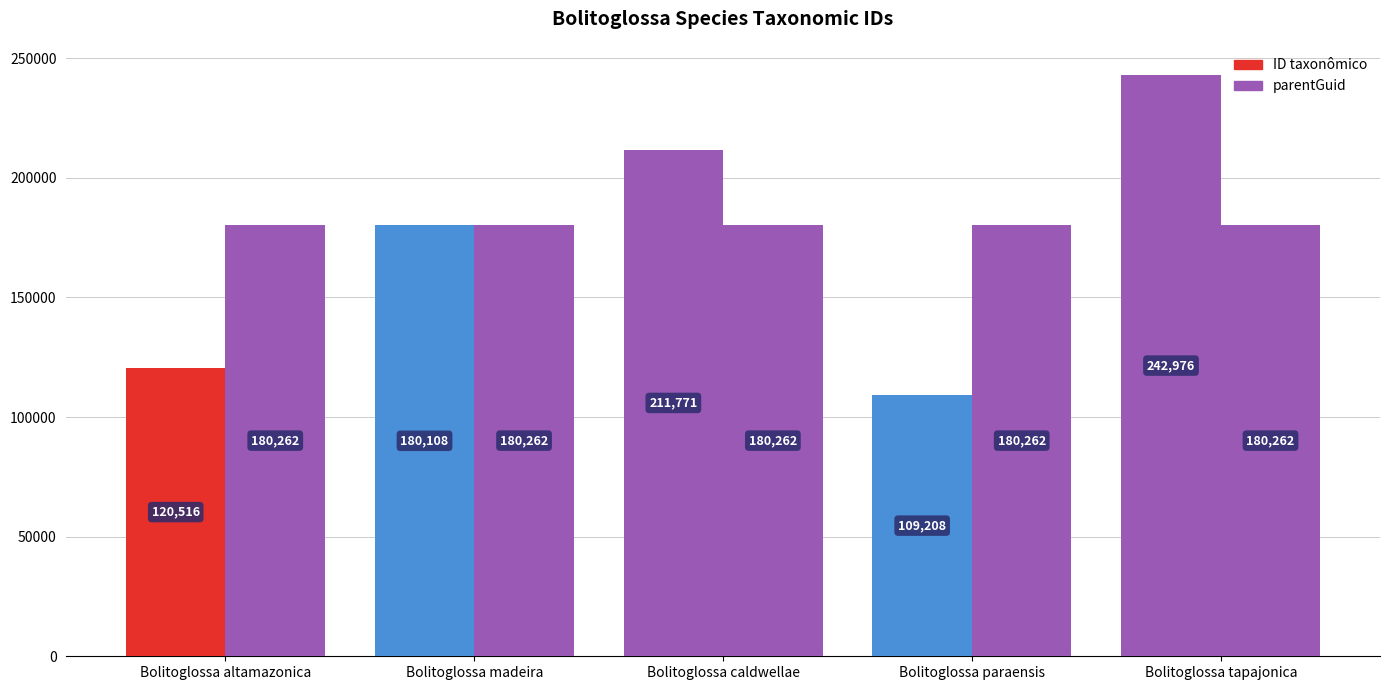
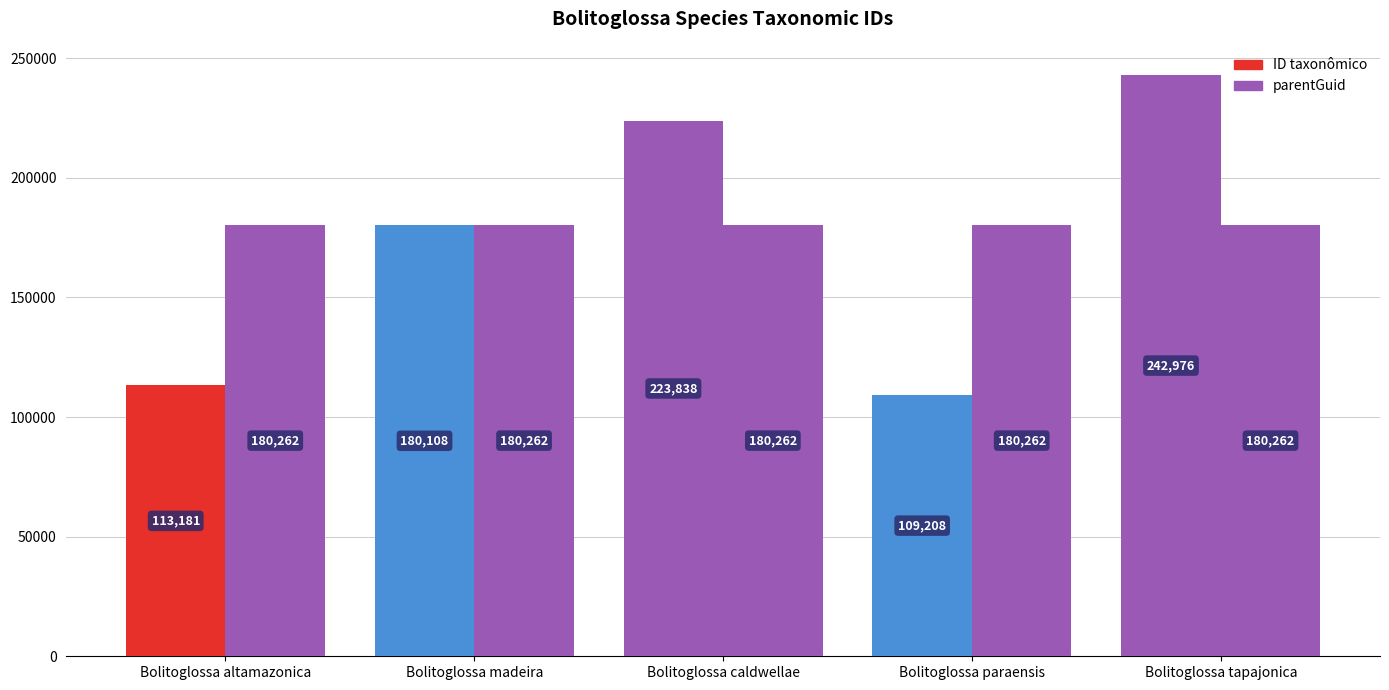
ID taxonômico, Bolitoglossa altamazonica: 120,516 -> 113,181
ID taxonômico, Bolitoglossa caldwellae: 211,771 -> 223,838
